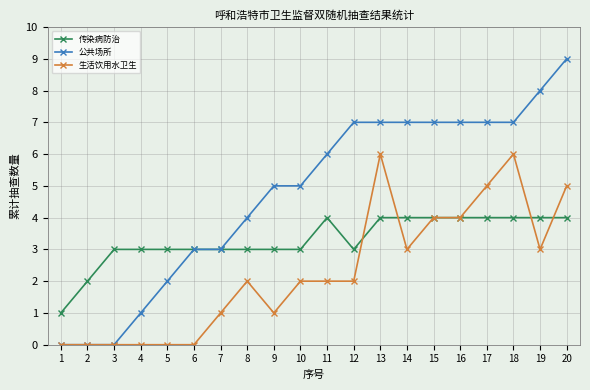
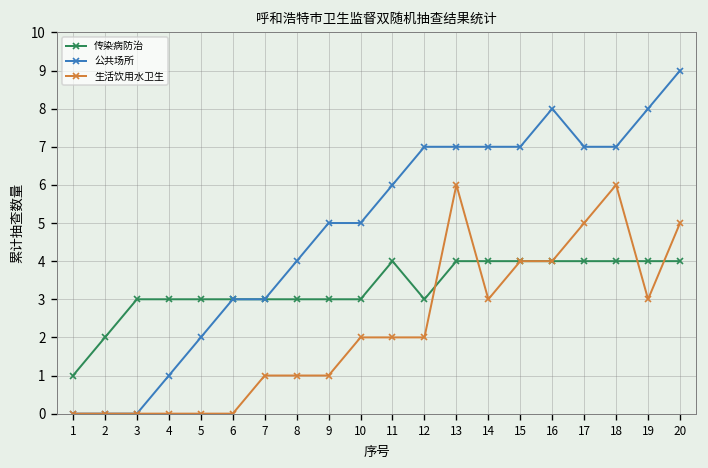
生活饮用水卫生, 8: 2 -> 1
公共场所, 16: 7 -> 8
